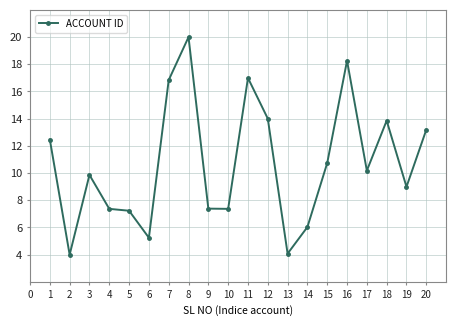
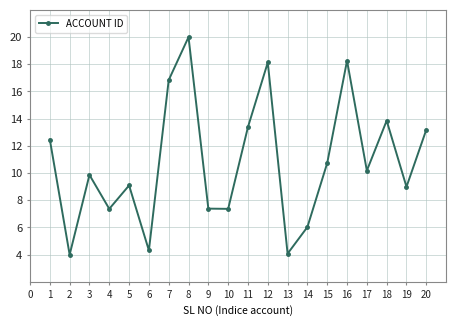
5: 7.2 -> 9.1
6: 5.2 -> 4.3
11: 17.0 -> 13.4
12: 14.0 -> 18.1
